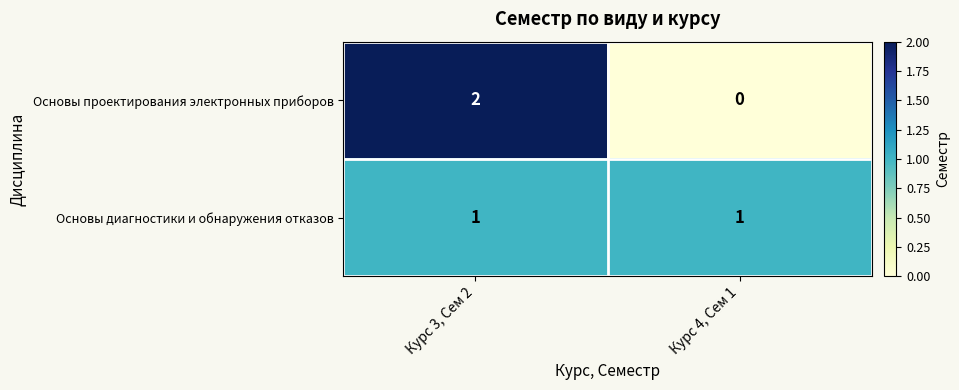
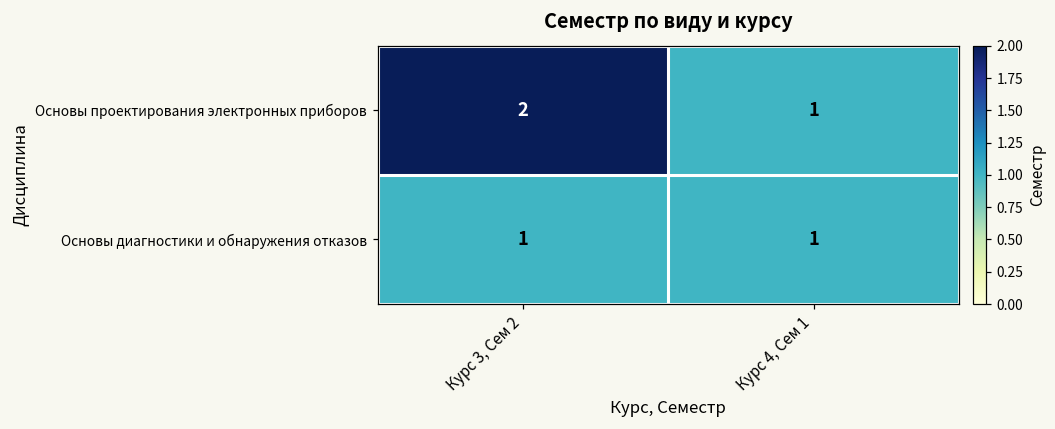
Основы проектирования электронных приборов, Курс 4, Сем 1: 0 -> 1
